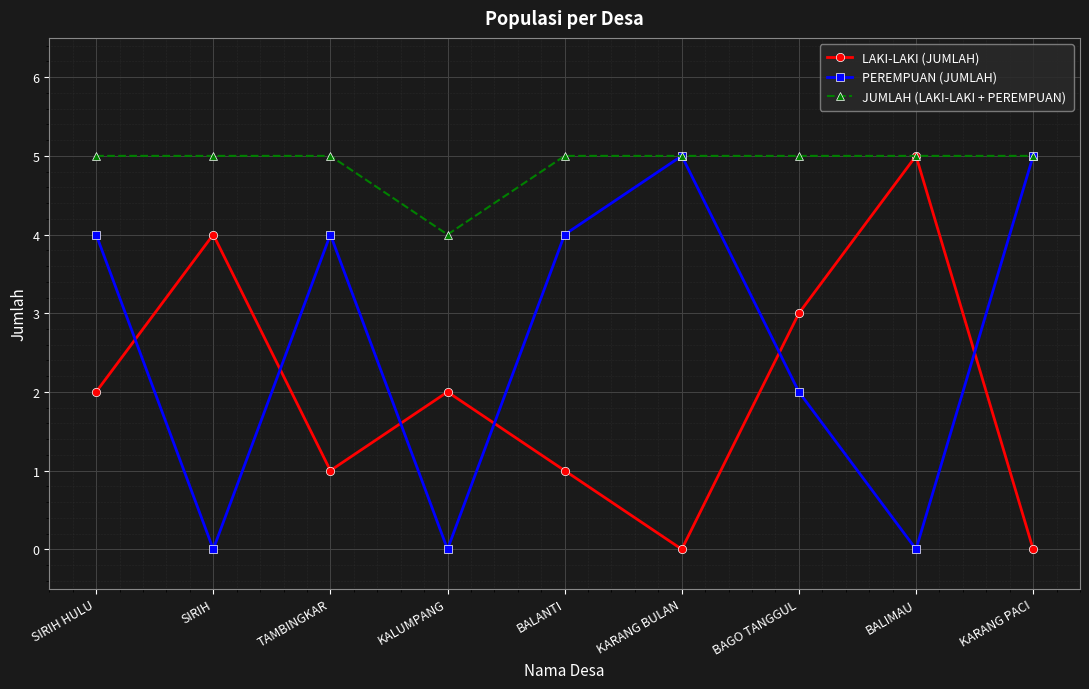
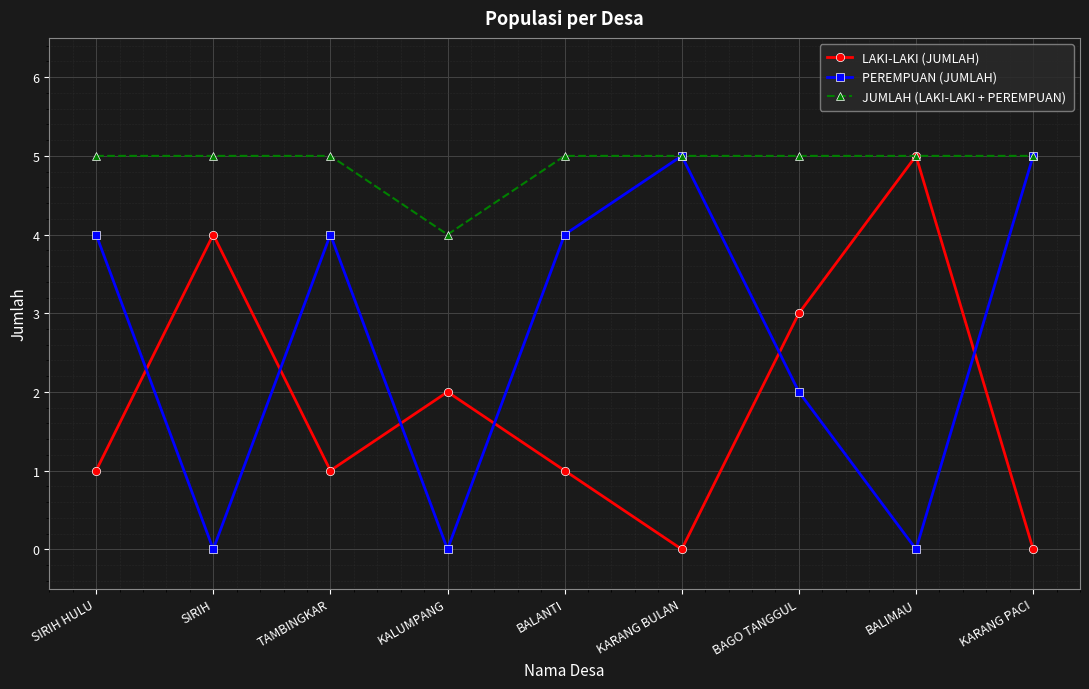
LAKI-LAKI (JUMLAH), SIRIH HULU: 2 -> 1
